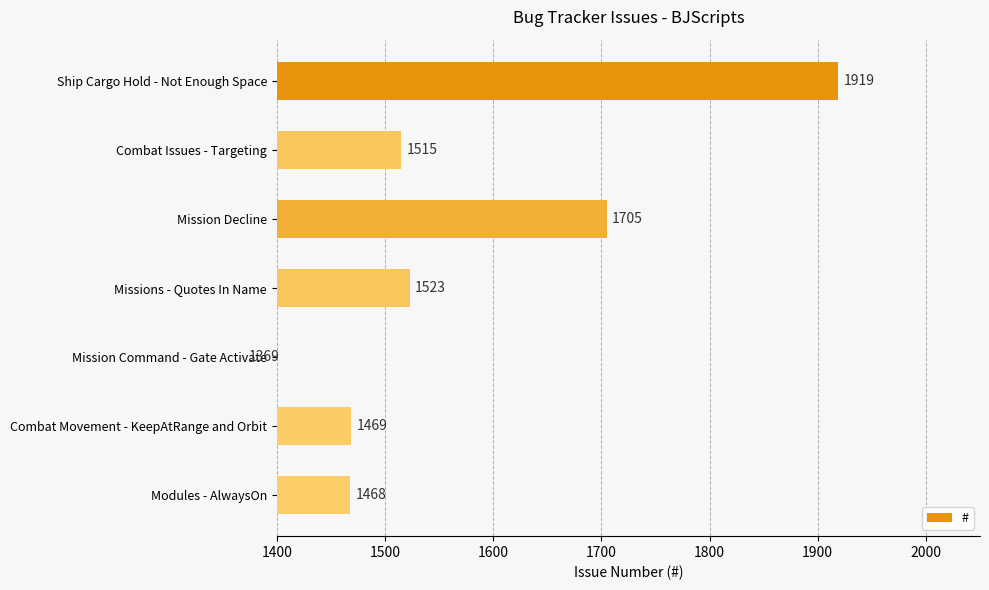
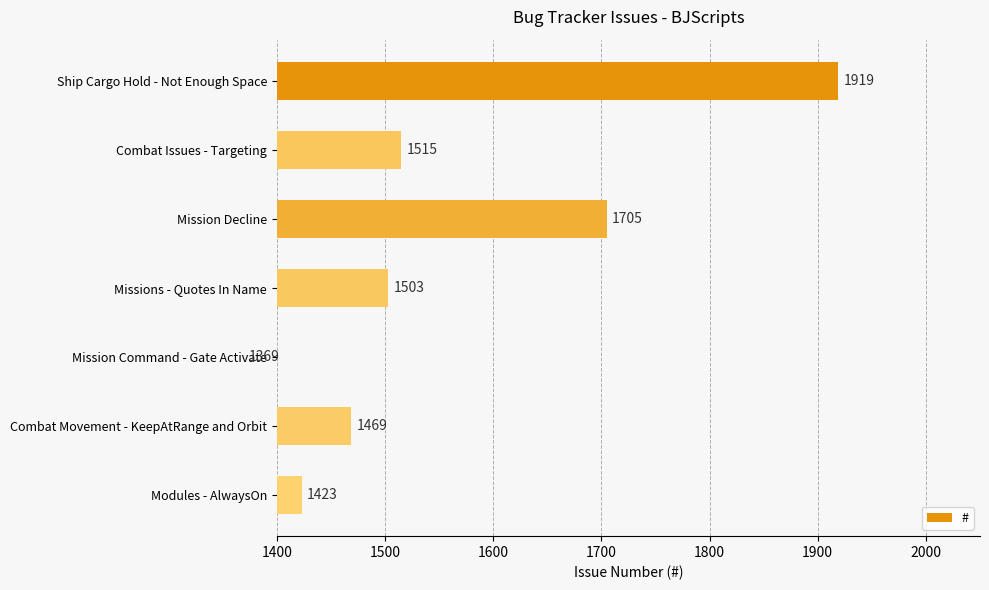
Missions - Quotes In Name: 1523 -> 1503
Modules - AlwaysOn: 1468 -> 1423
